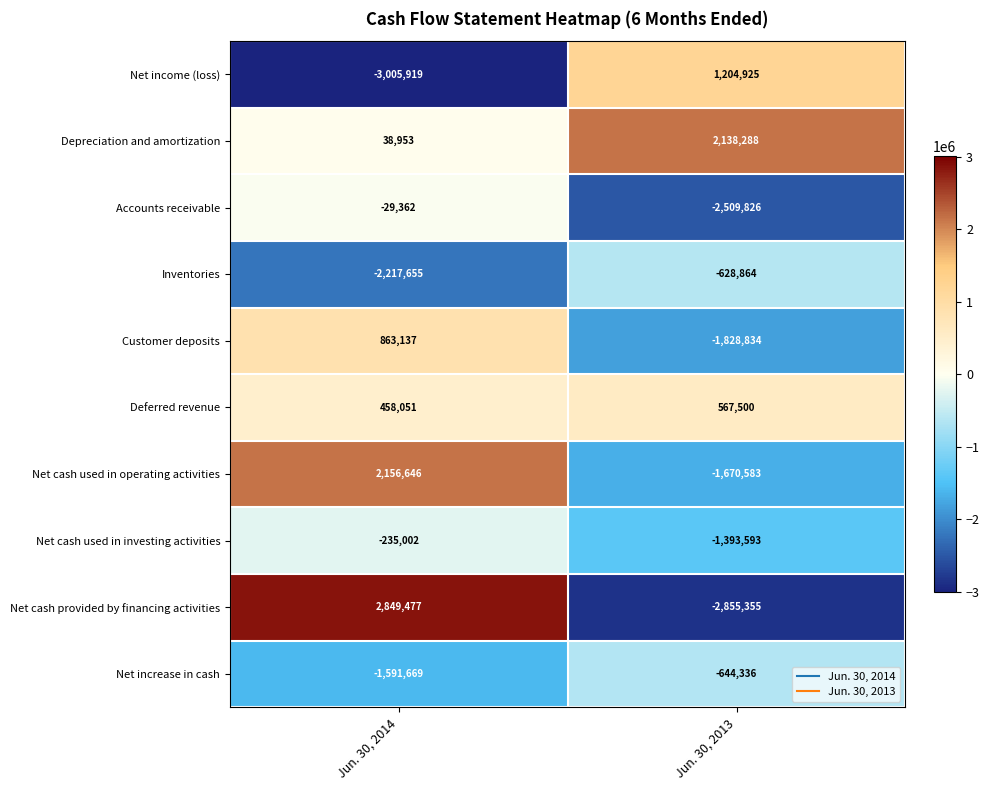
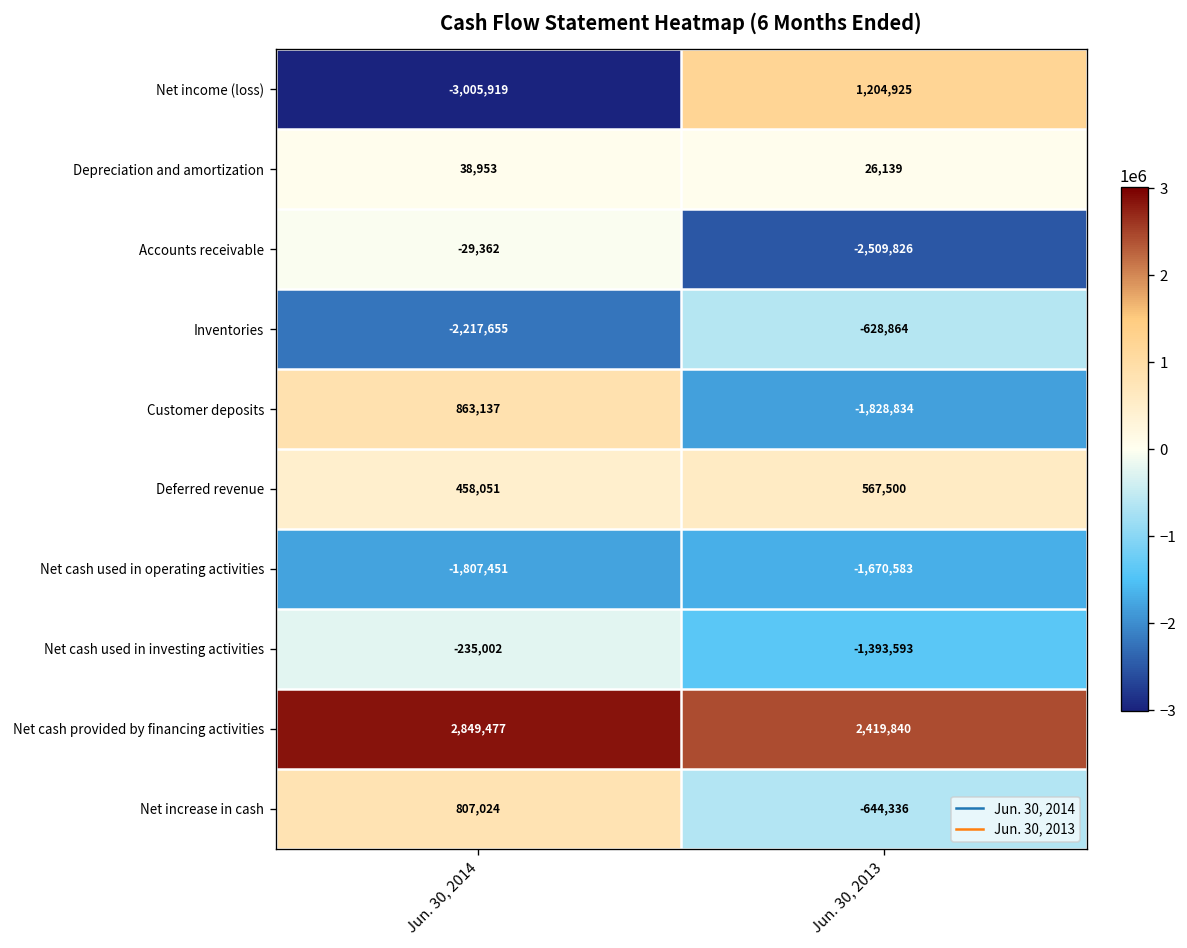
Depreciation and amortization, Jun. 30, 2013: 2,138,288 -> 26,139
Net cash used in operating activities, Jun. 30, 2014: 2,156,646 -> -1,807,451
Net cash provided by financing activities, Jun. 30, 2013: -2,855,355 -> 2,419,840
Net increase in cash, Jun. 30, 2014: -1,591,669 -> 807,024
